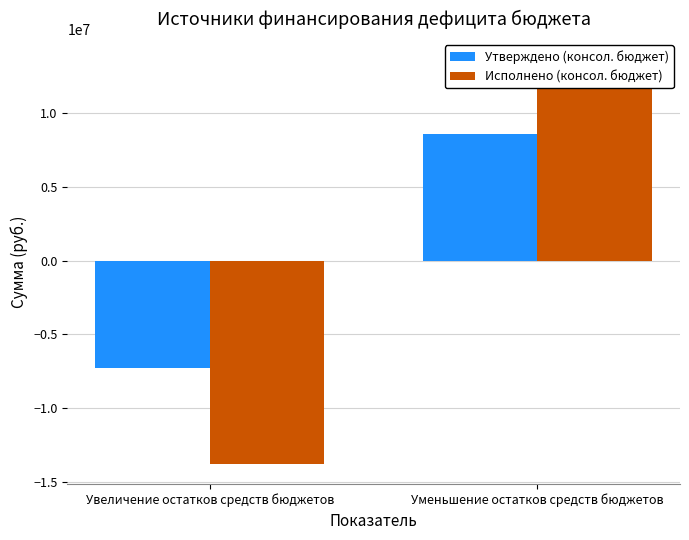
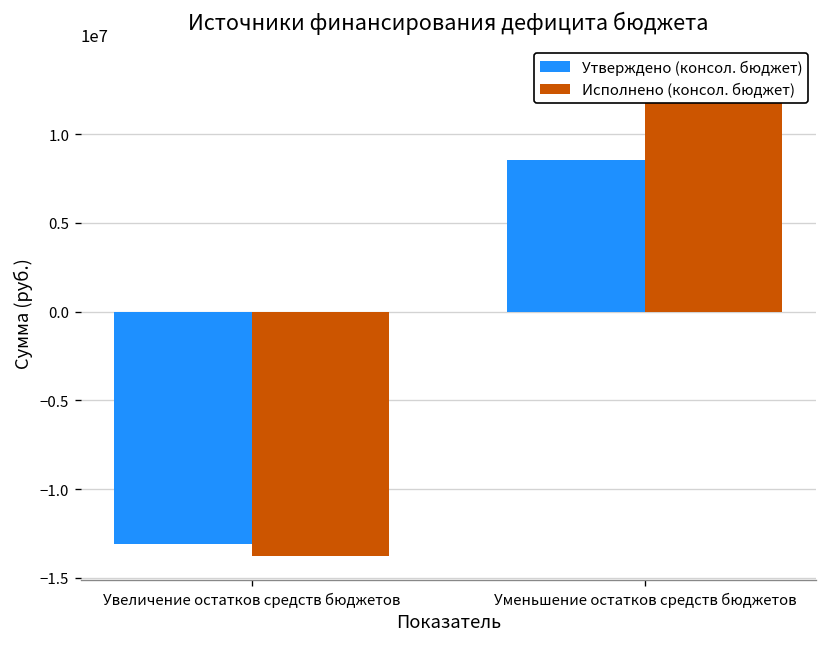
Утверждено (консол. бюджет), Увеличение остатков средств бюджетов: -7300000 -> -13100000
